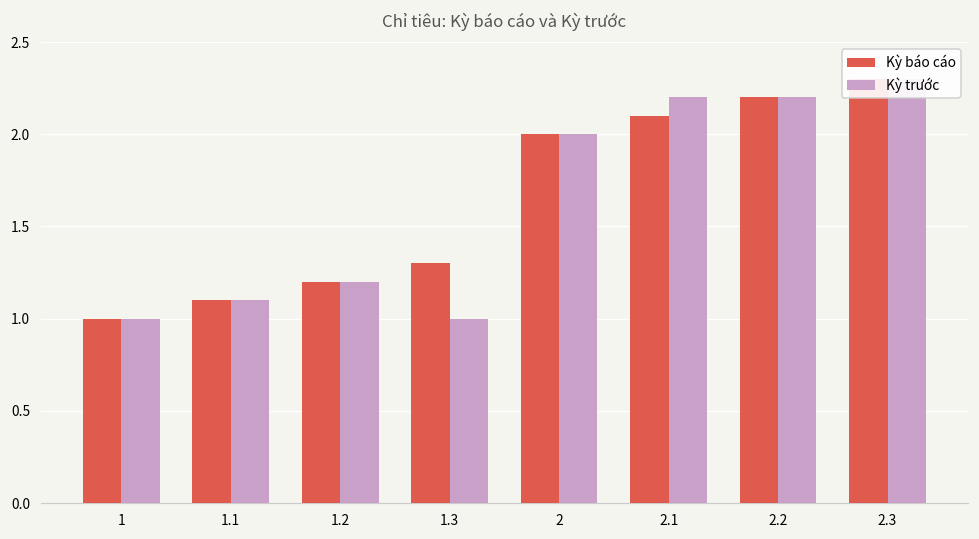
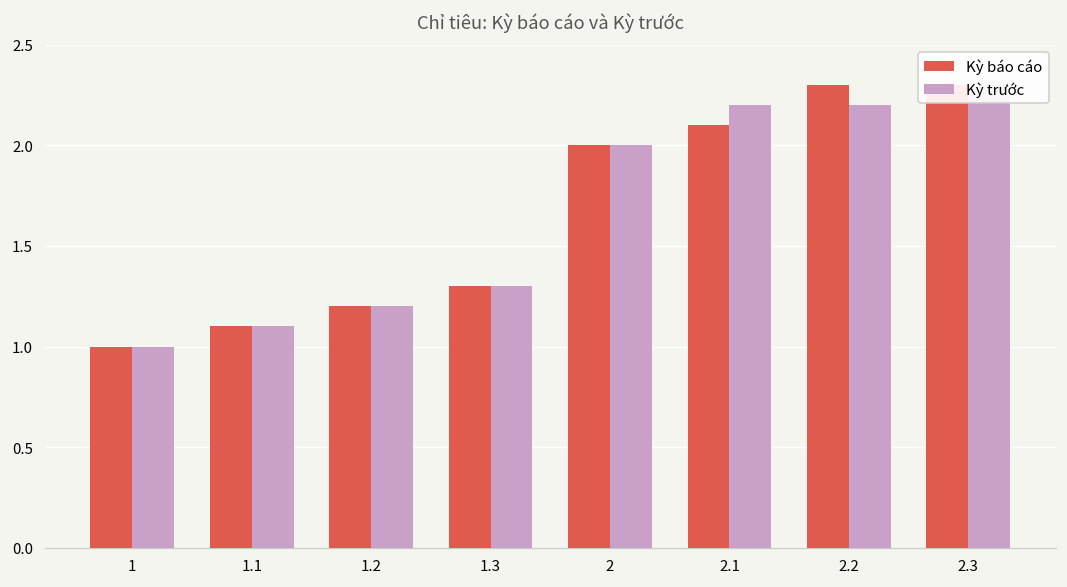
Kỳ trước, 1.3: 1.0 -> 1.3
Kỳ báo cáo, 2.2: 2.2 -> 2.3
